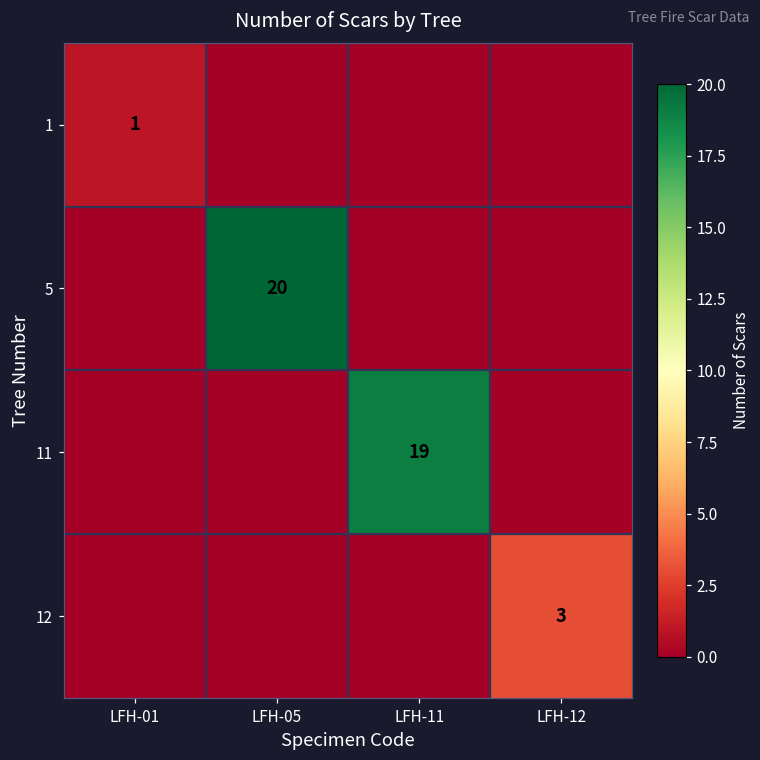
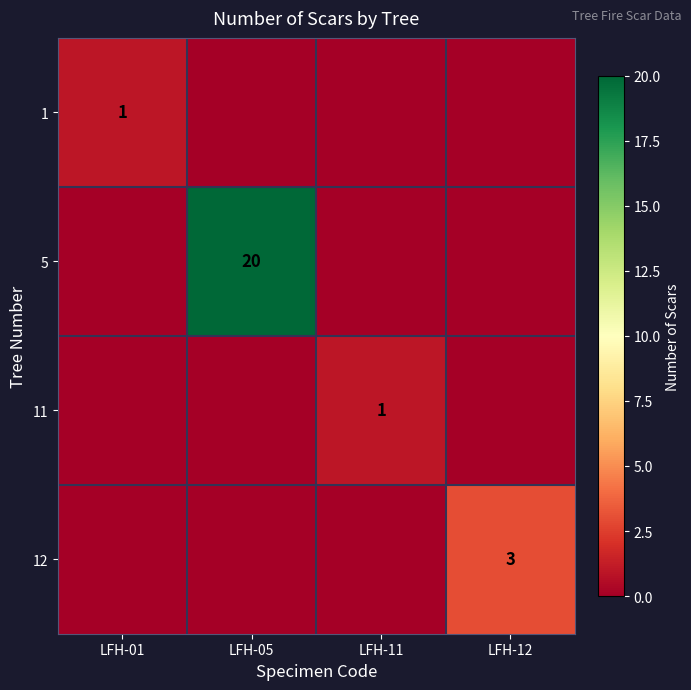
11, LFH-11: 19 -> 1
